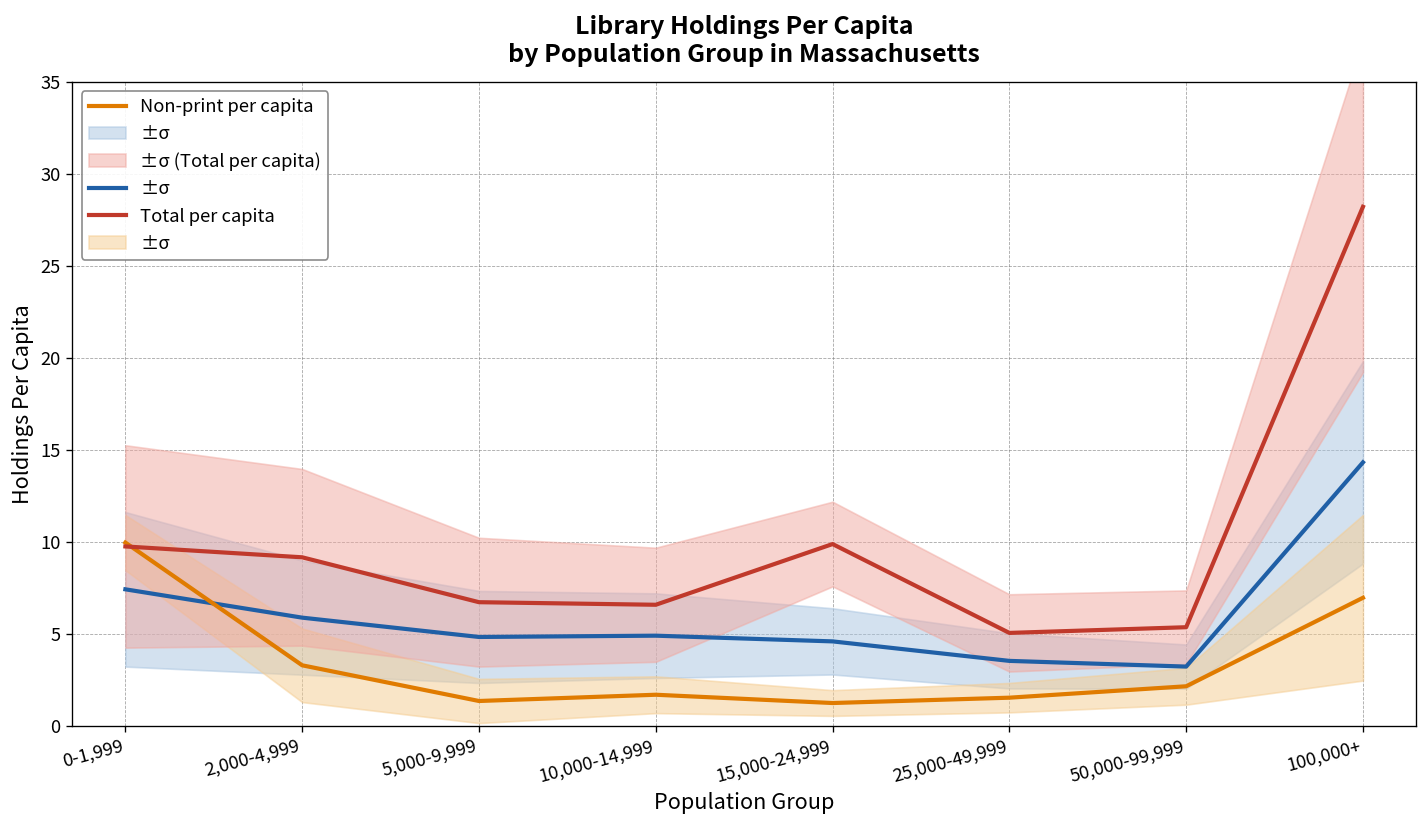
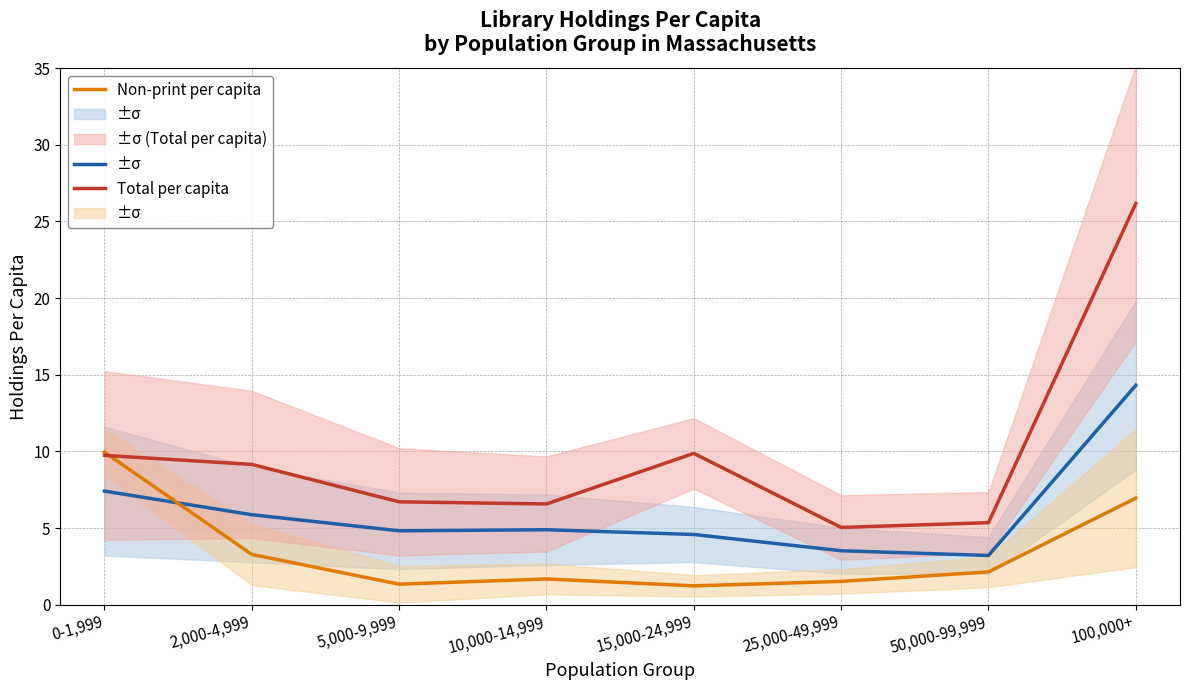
Total per capita, 100,000+: 28.2 -> 26.2
